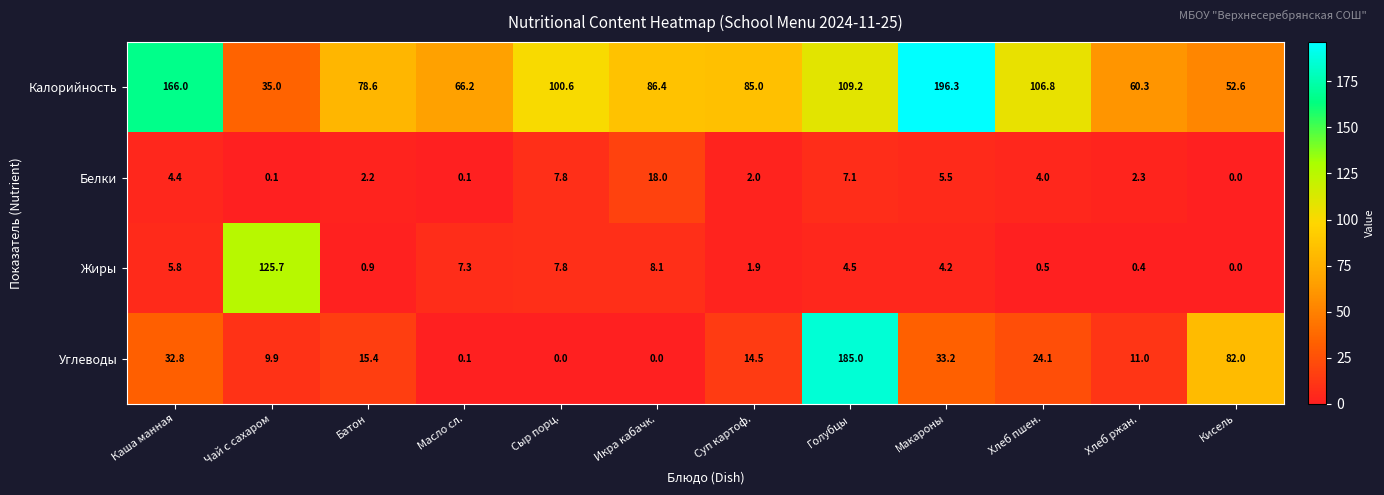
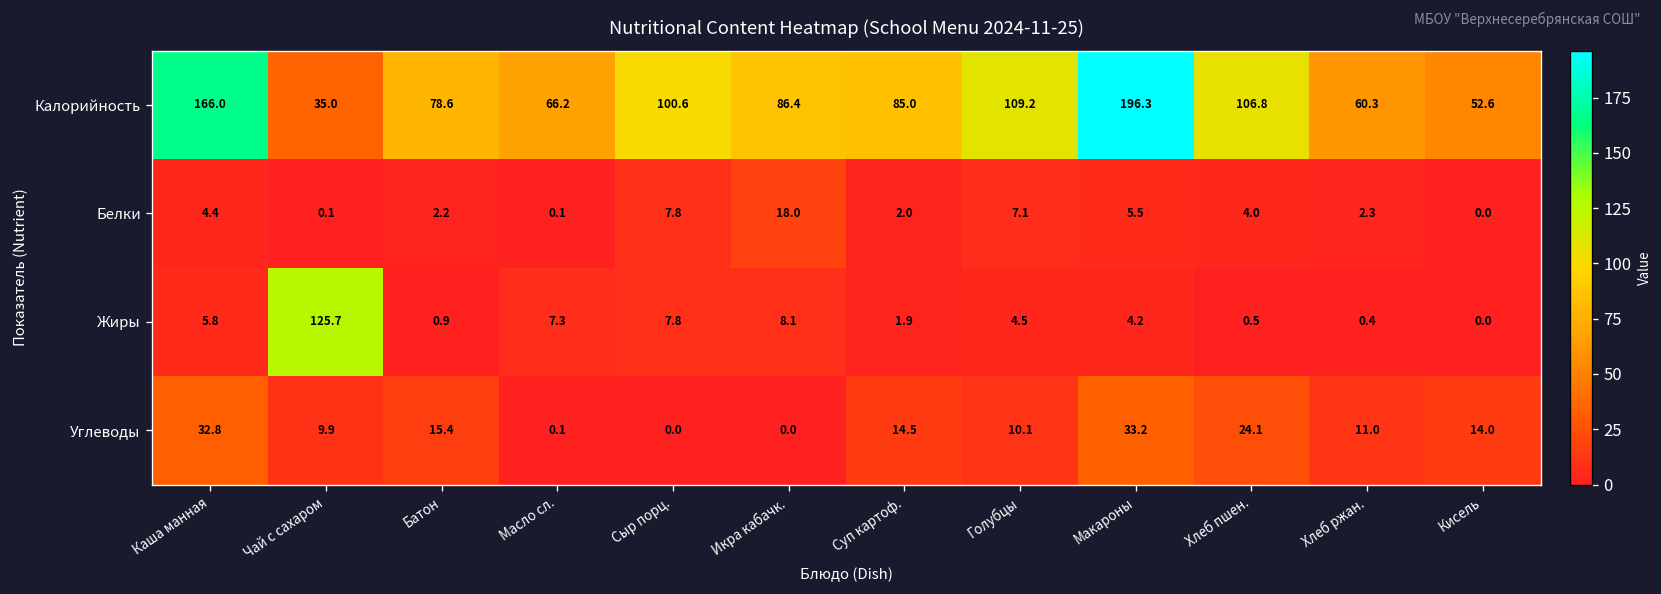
Углеводы, Голубцы: 185.0 -> 10.1
Углеводы, Кисель: 82.0 -> 14.0
